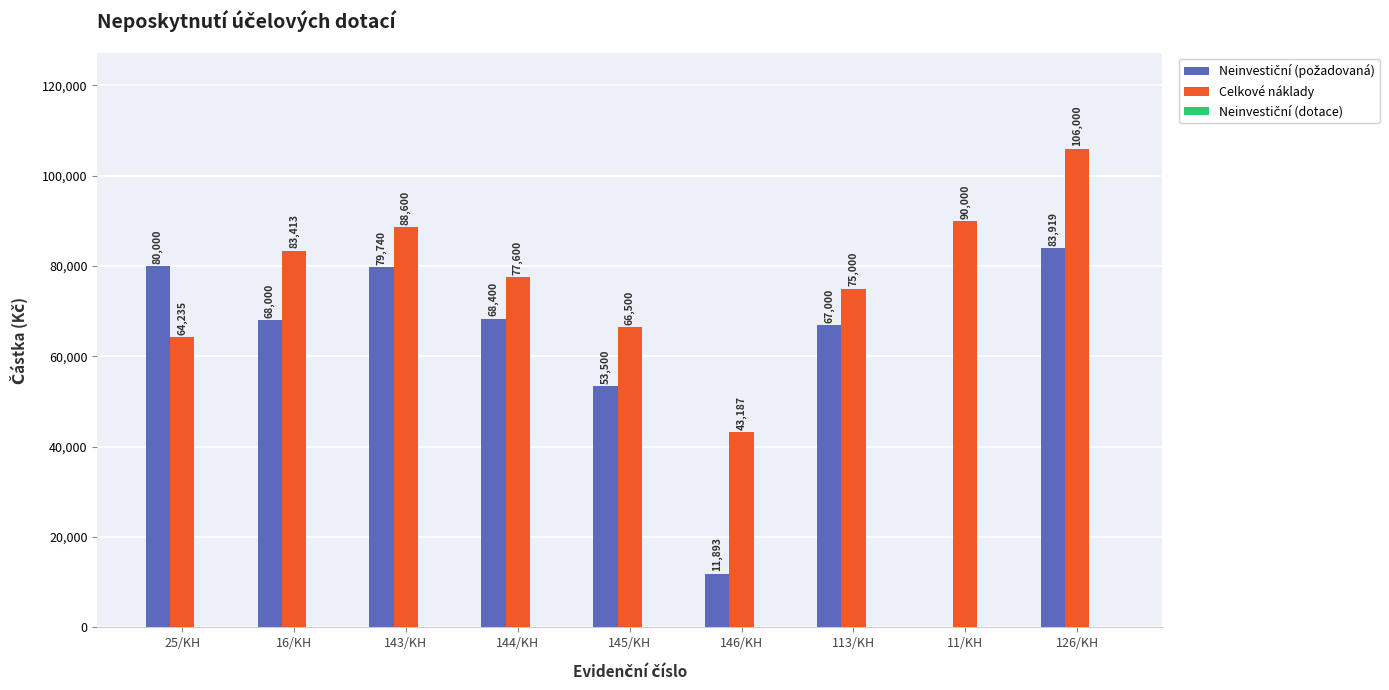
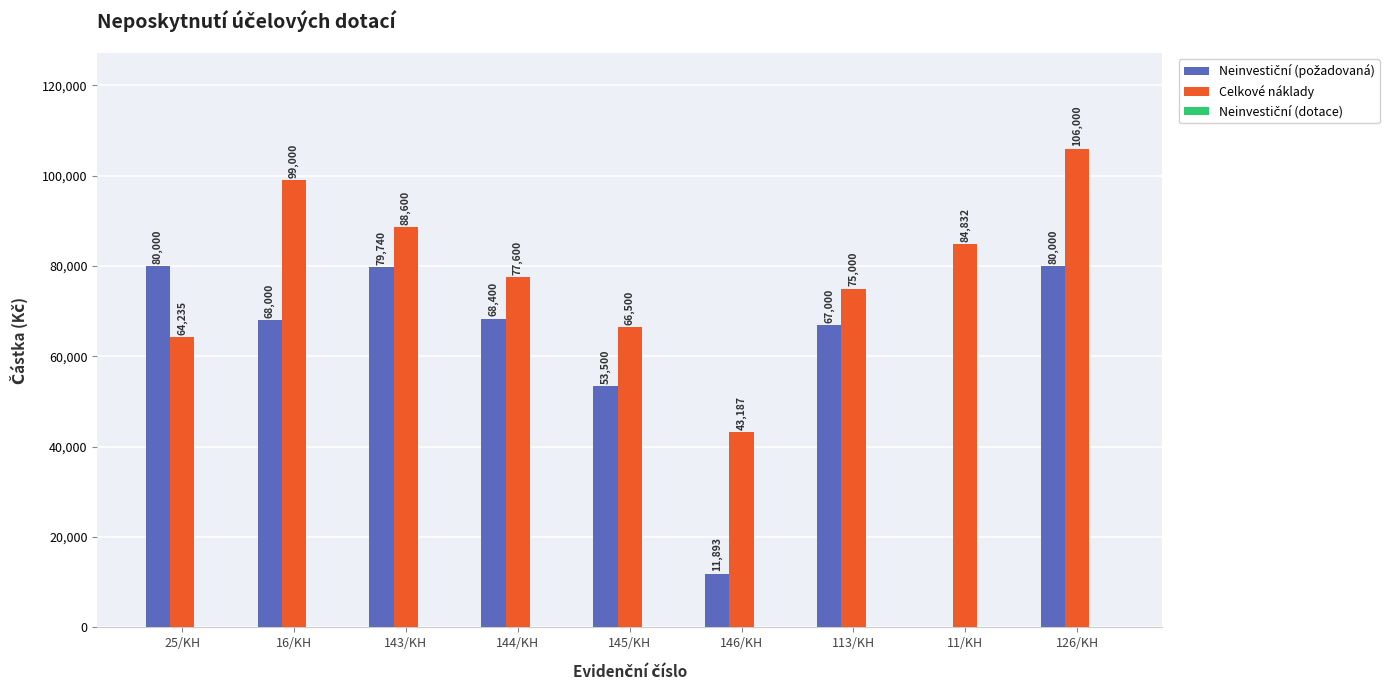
Celkové náklady, 16/KH: 83,413 -> 99,000
Celkové náklady, 11/KH: 90,000 -> 84,832
Neinvestiční (požadovaná), 126/KH: 83,919 -> 80,000
